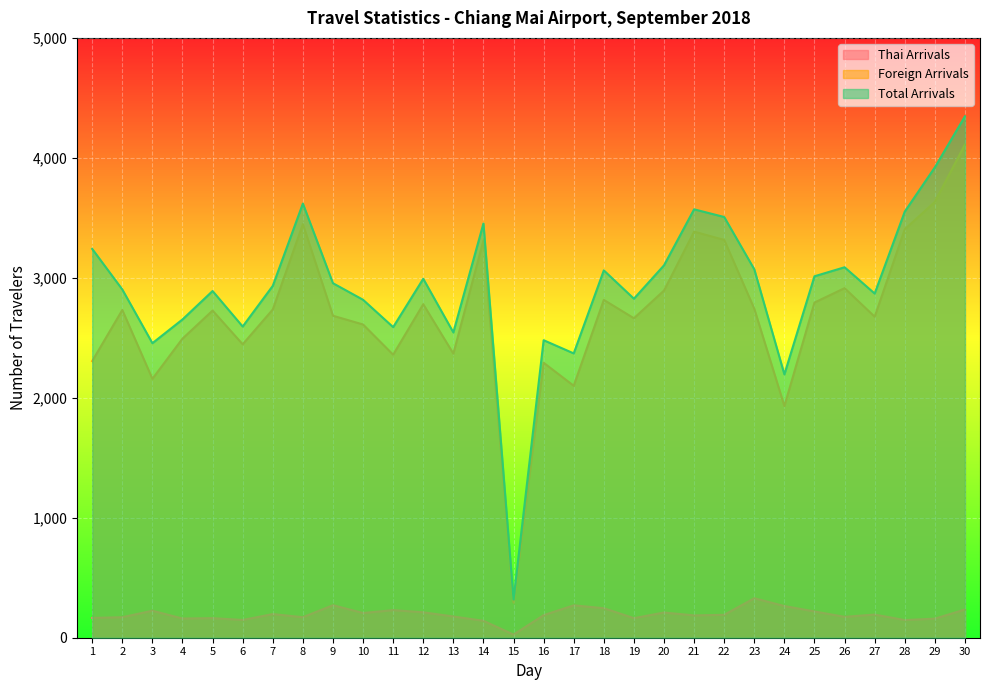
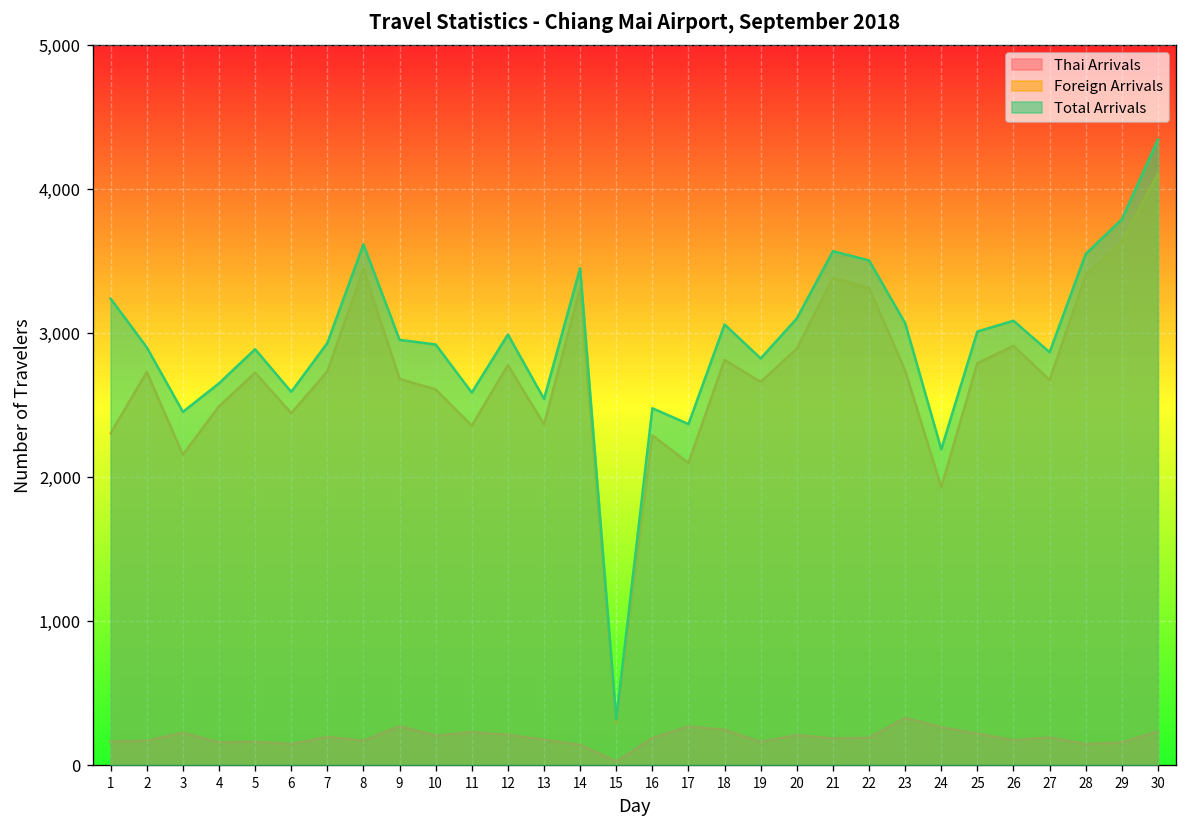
Total Arrivals, 10: 2,820 -> 2,920
Total Arrivals, 29: 3,920 -> 3,790
